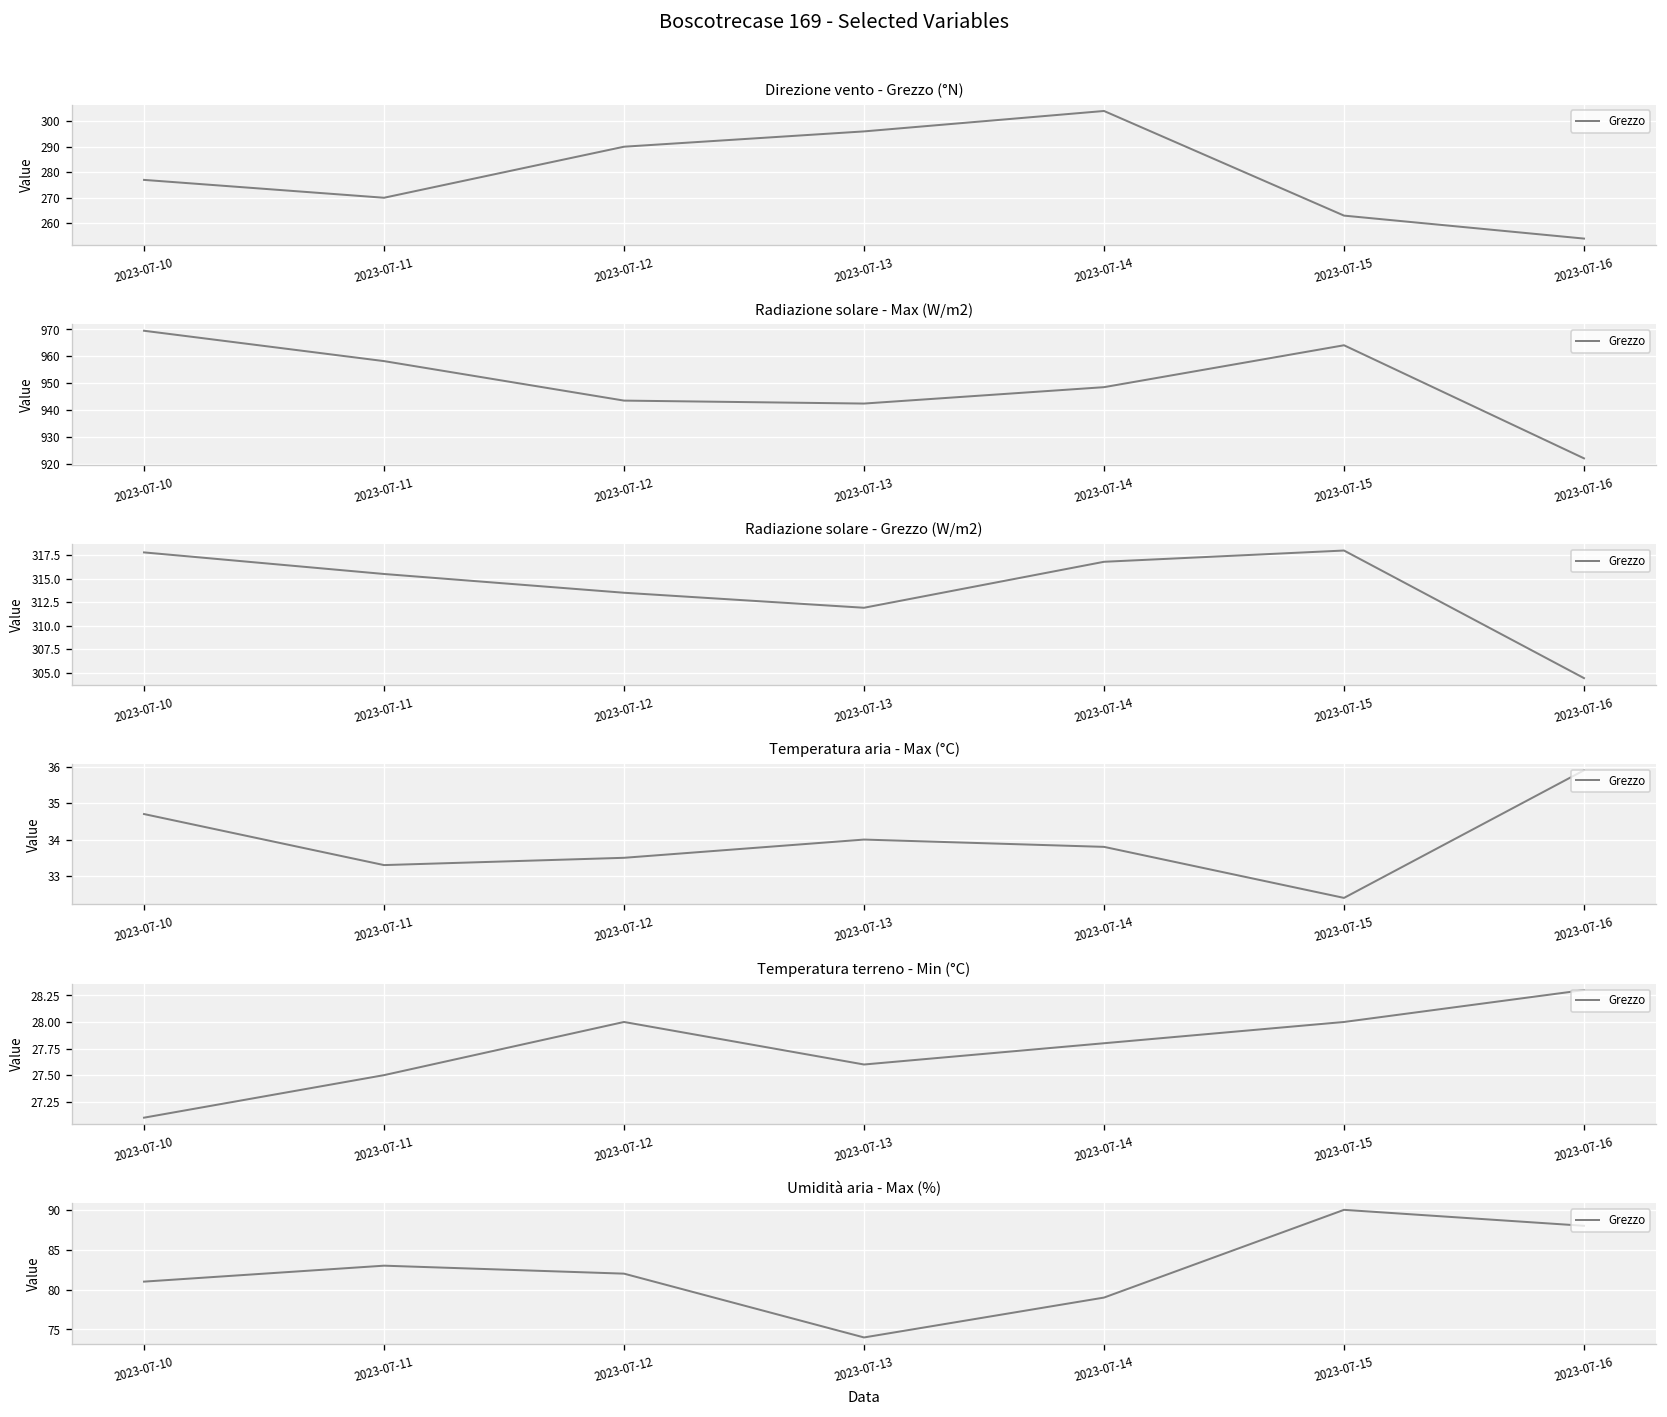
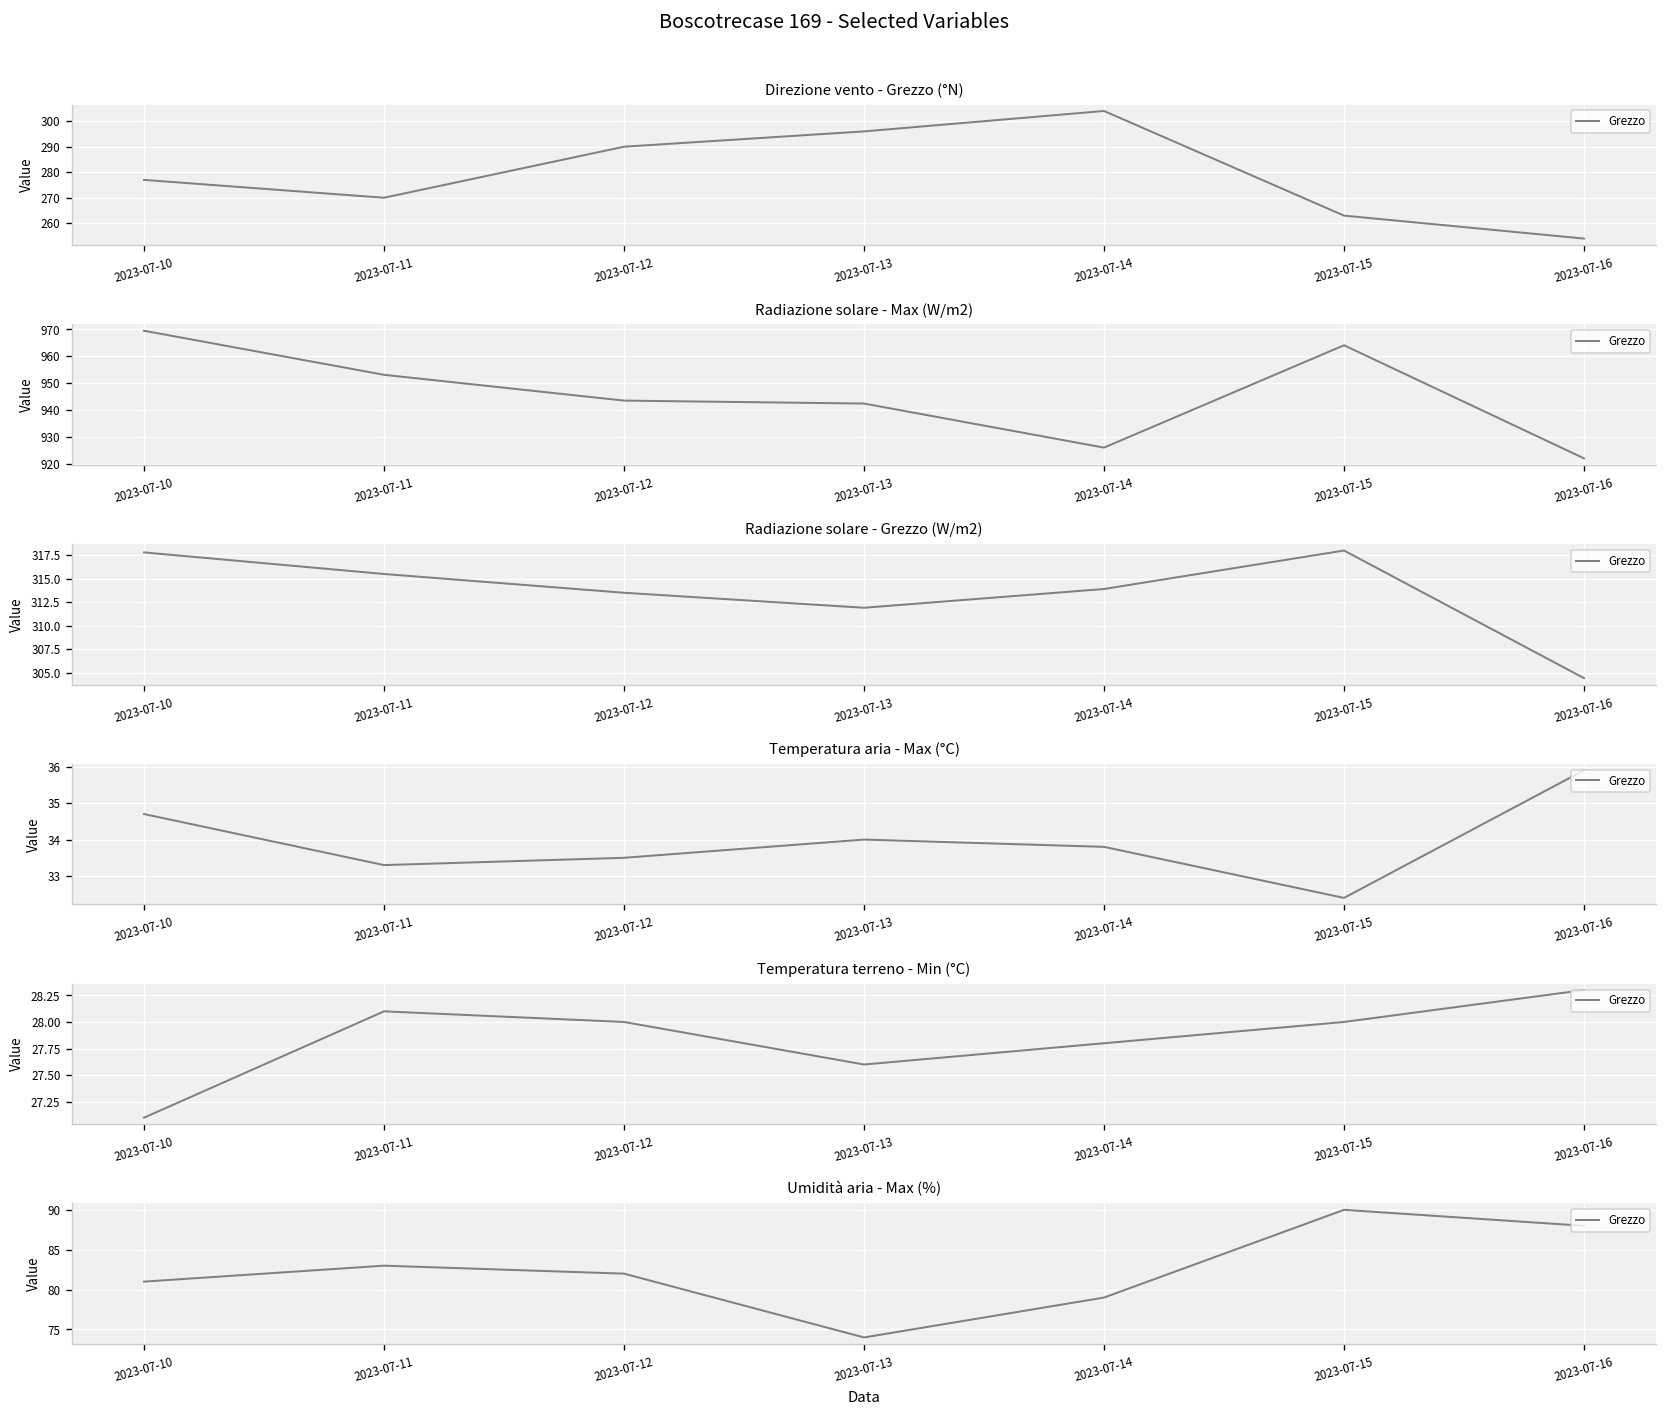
Radiazione solare - Max (W/m2), 2023-07-11: 958 -> 953
Radiazione solare - Max (W/m2), 2023-07-14: 949 -> 926
Radiazione solare - Grezzo (W/m2), 2023-07-14: 317 -> 314
Temperatura terreno - Min (°C), 2023-07-11: 27.5 -> 28.1
